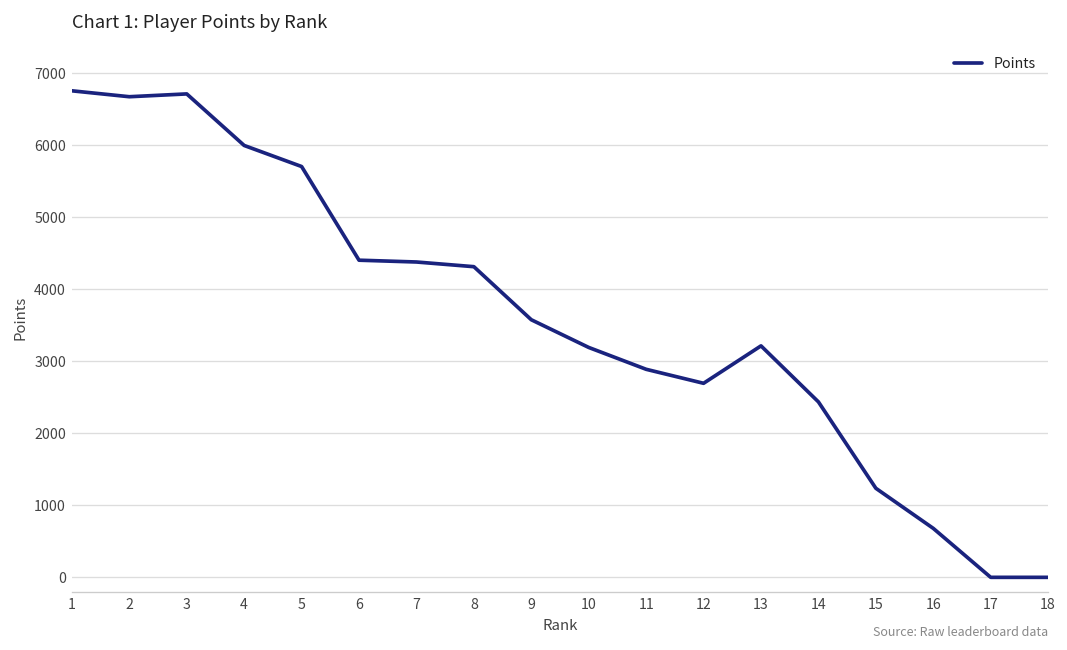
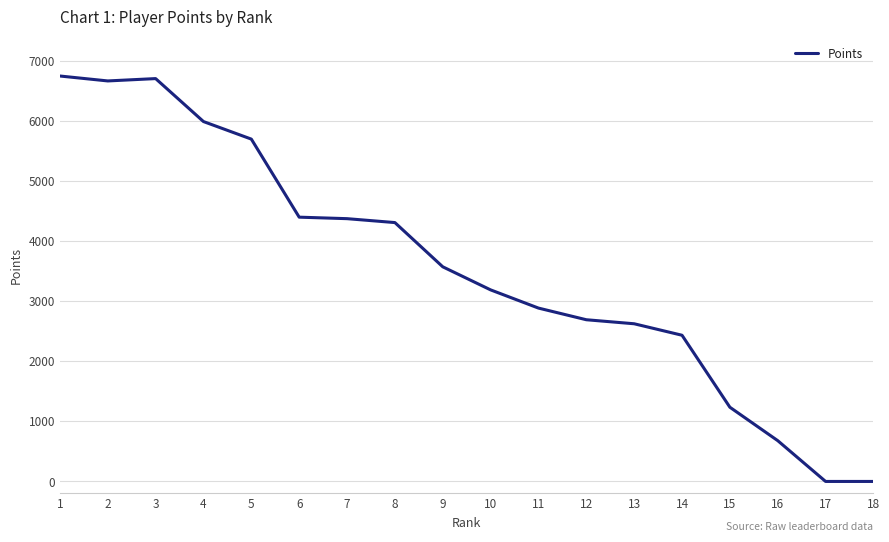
13: 3200 -> 2600
